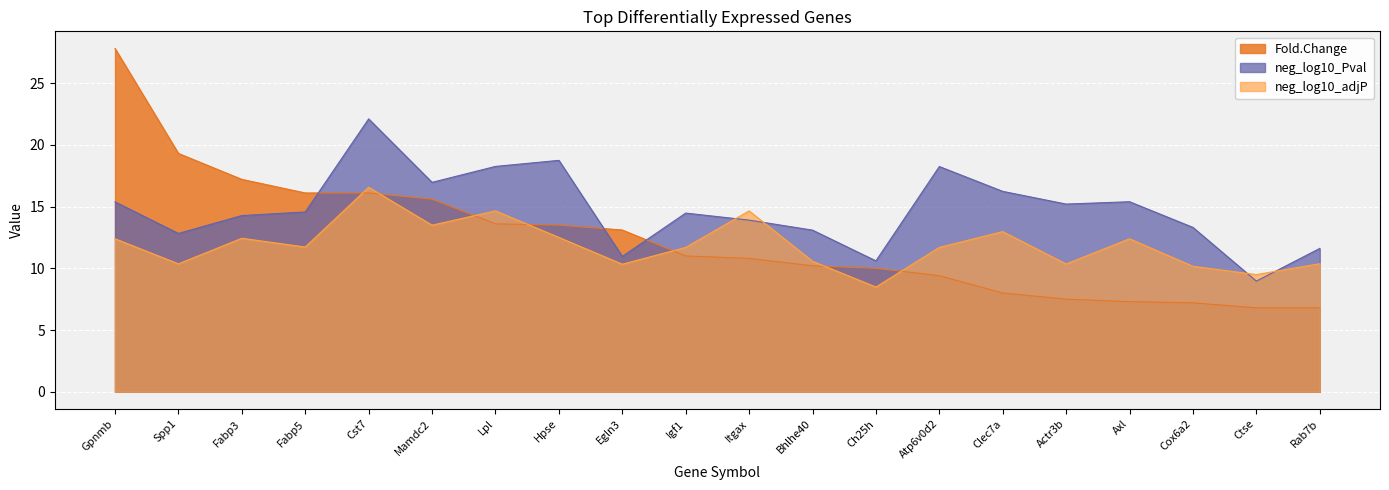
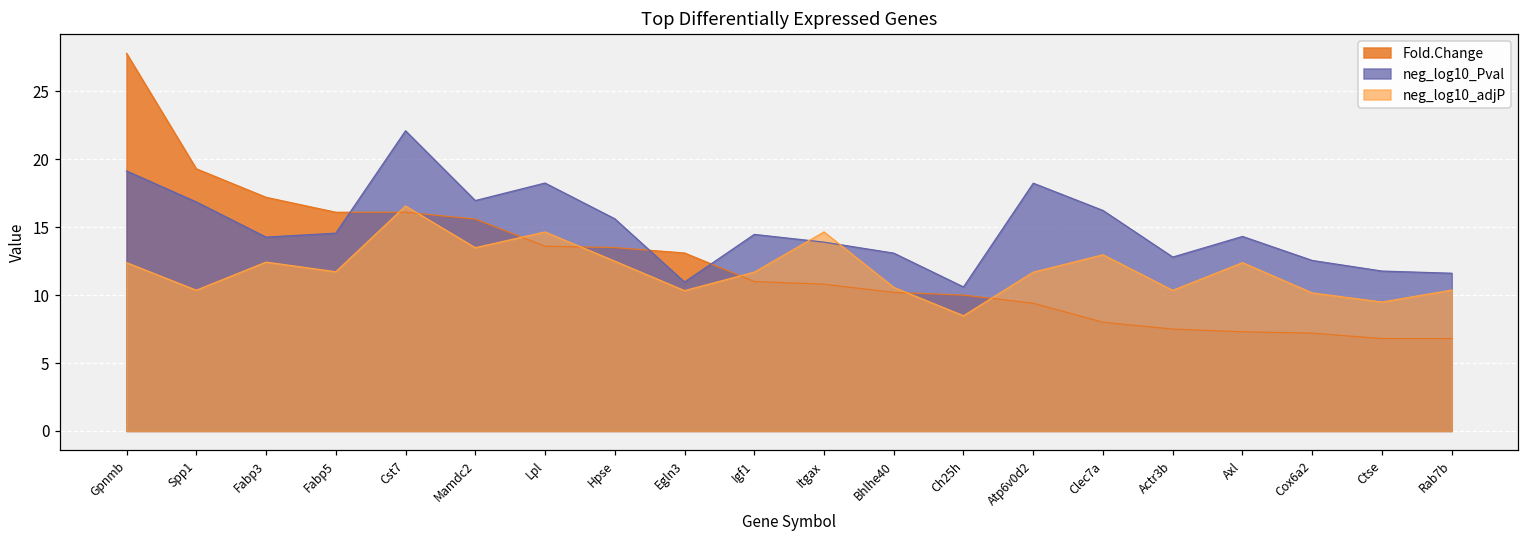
neg_log10_Pval, Gpnmb: 15.4 -> 19.1
neg_log10_Pval, Spp1: 12.8 -> 16.9
neg_log10_Pval, Hpse: 18.7 -> 15.6
neg_log10_Pval, Actr3b: 15.2 -> 12.8
neg_log10_Pval, Axl: 15.4 -> 14.3
neg_log10_Pval, Cox6a2: 13.3 -> 12.6
neg_log10_Pval, Ctse: 9.0 -> 11.8
